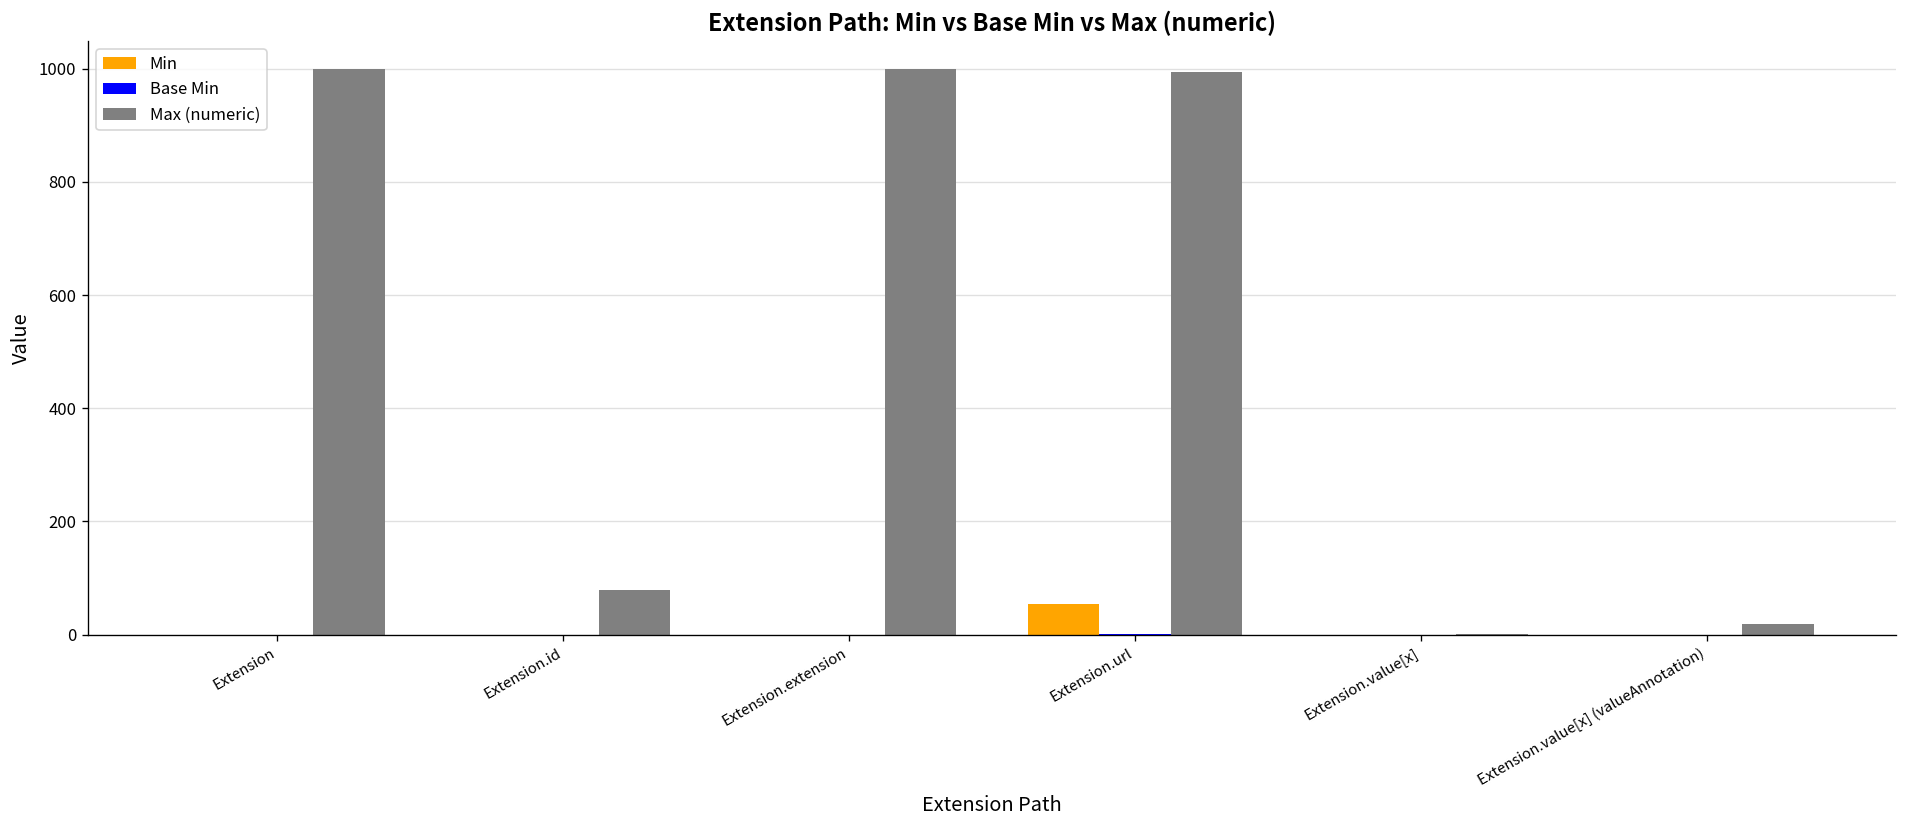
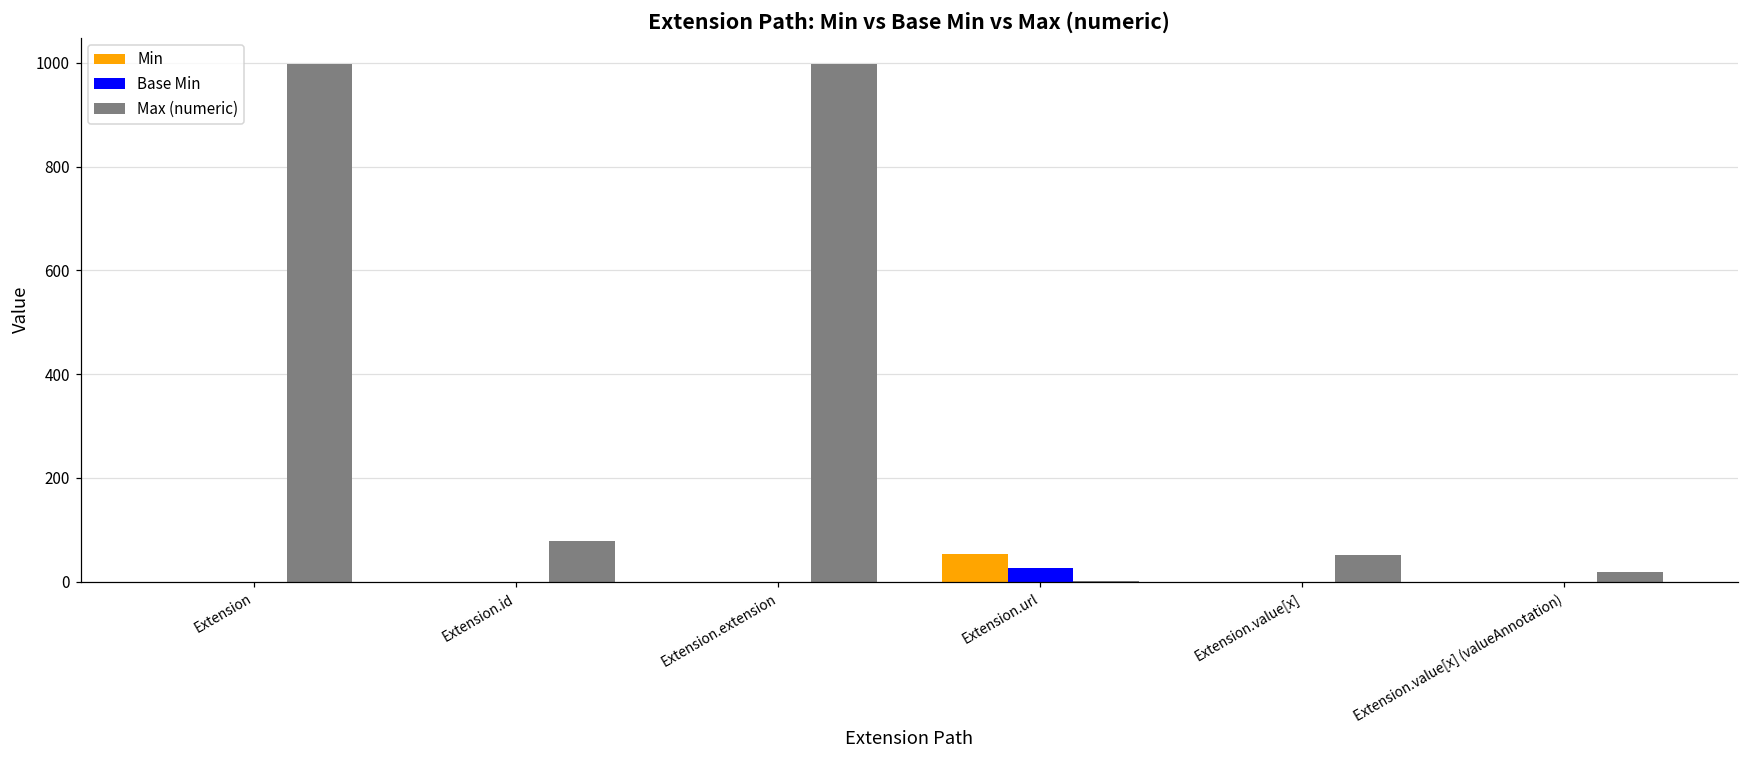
Base Min, Extension.url: 0 -> 30
Max (numeric), Extension.url: 990 -> 0
Max (numeric), Extension.value[x]: 0 -> 50
